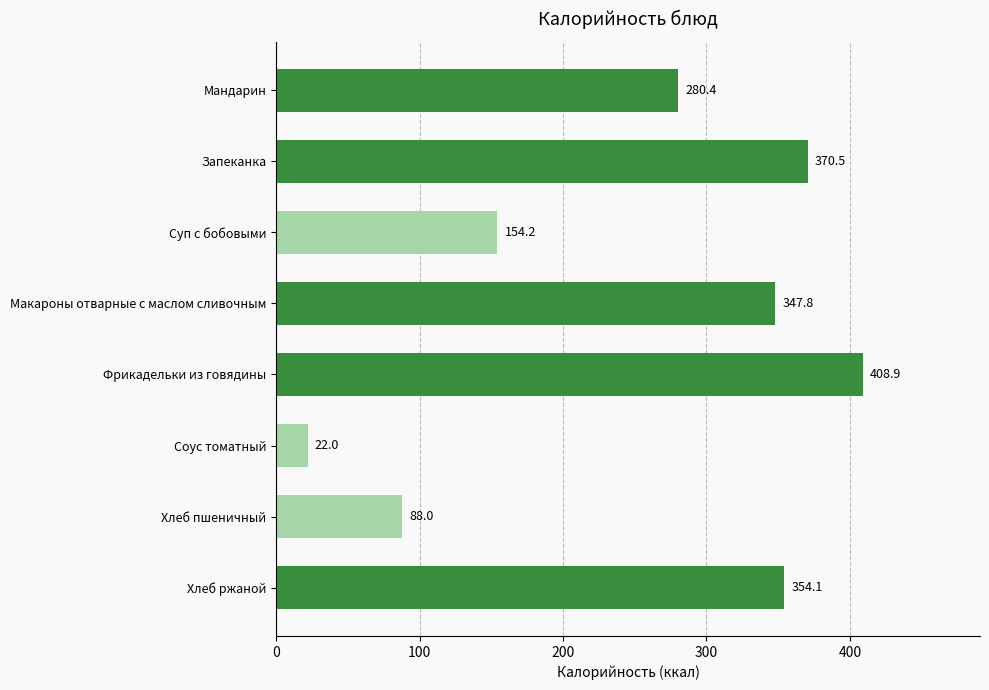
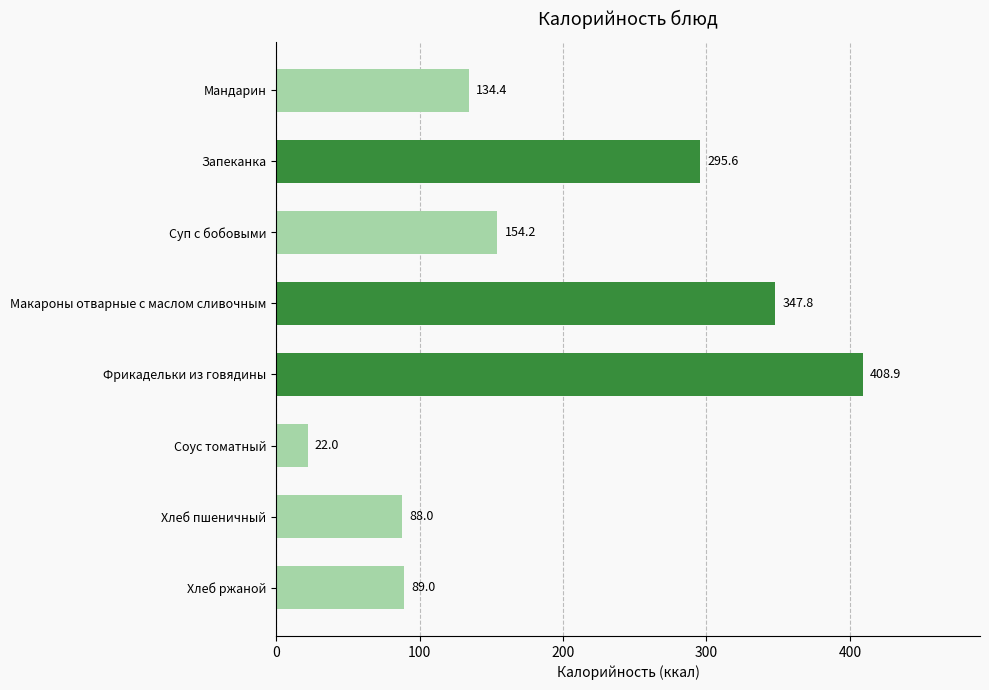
Мандарин: 280.4 -> 134.4
Запеканка: 370.5 -> 295.6
Хлеб ржаной: 354.1 -> 89.0
